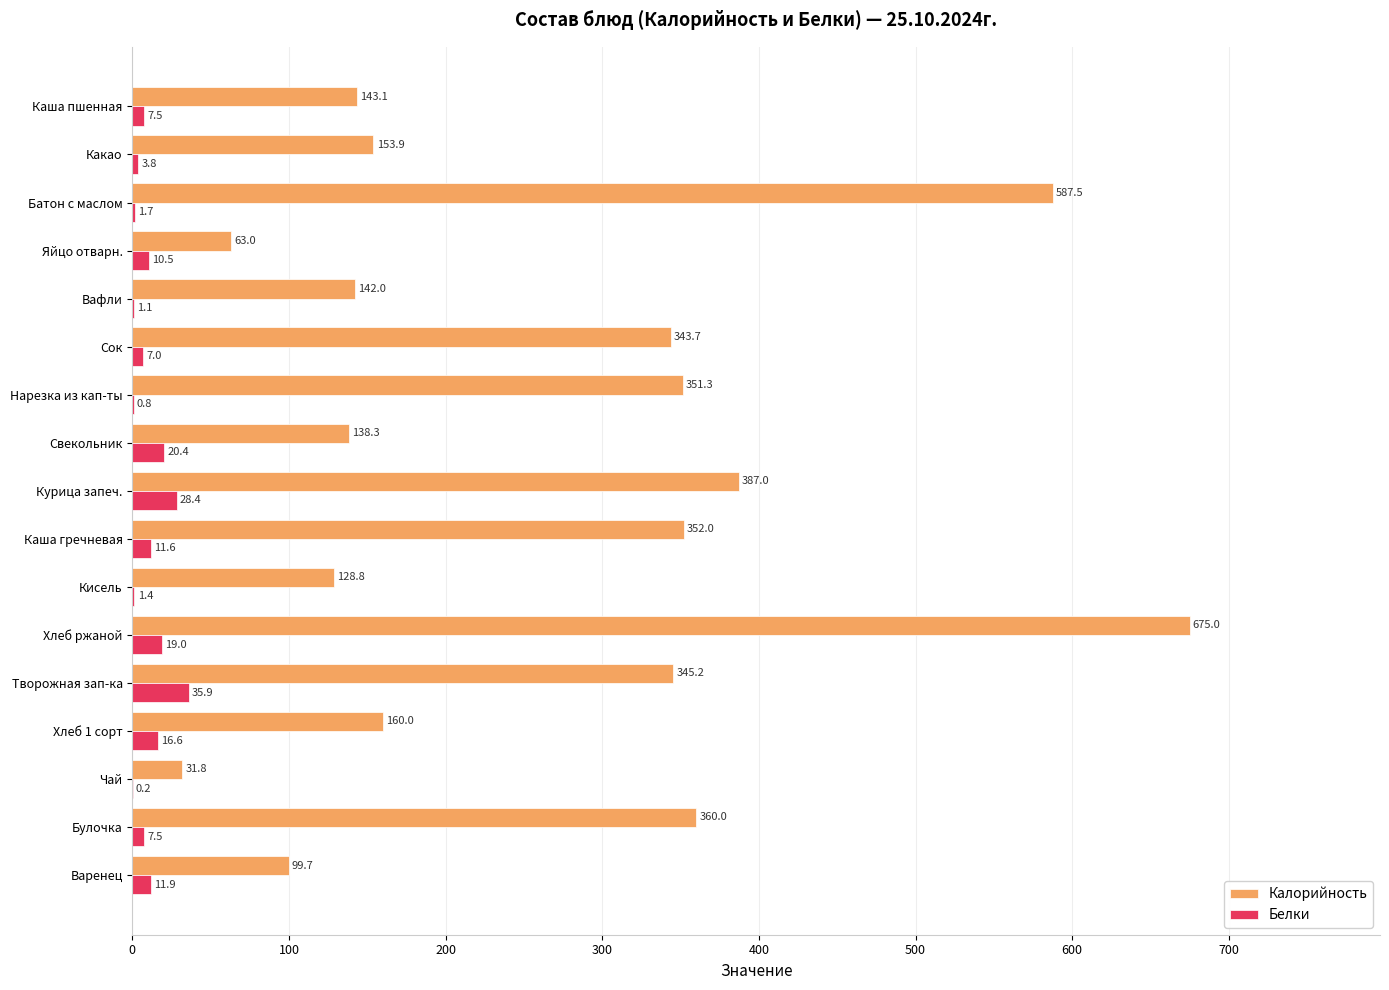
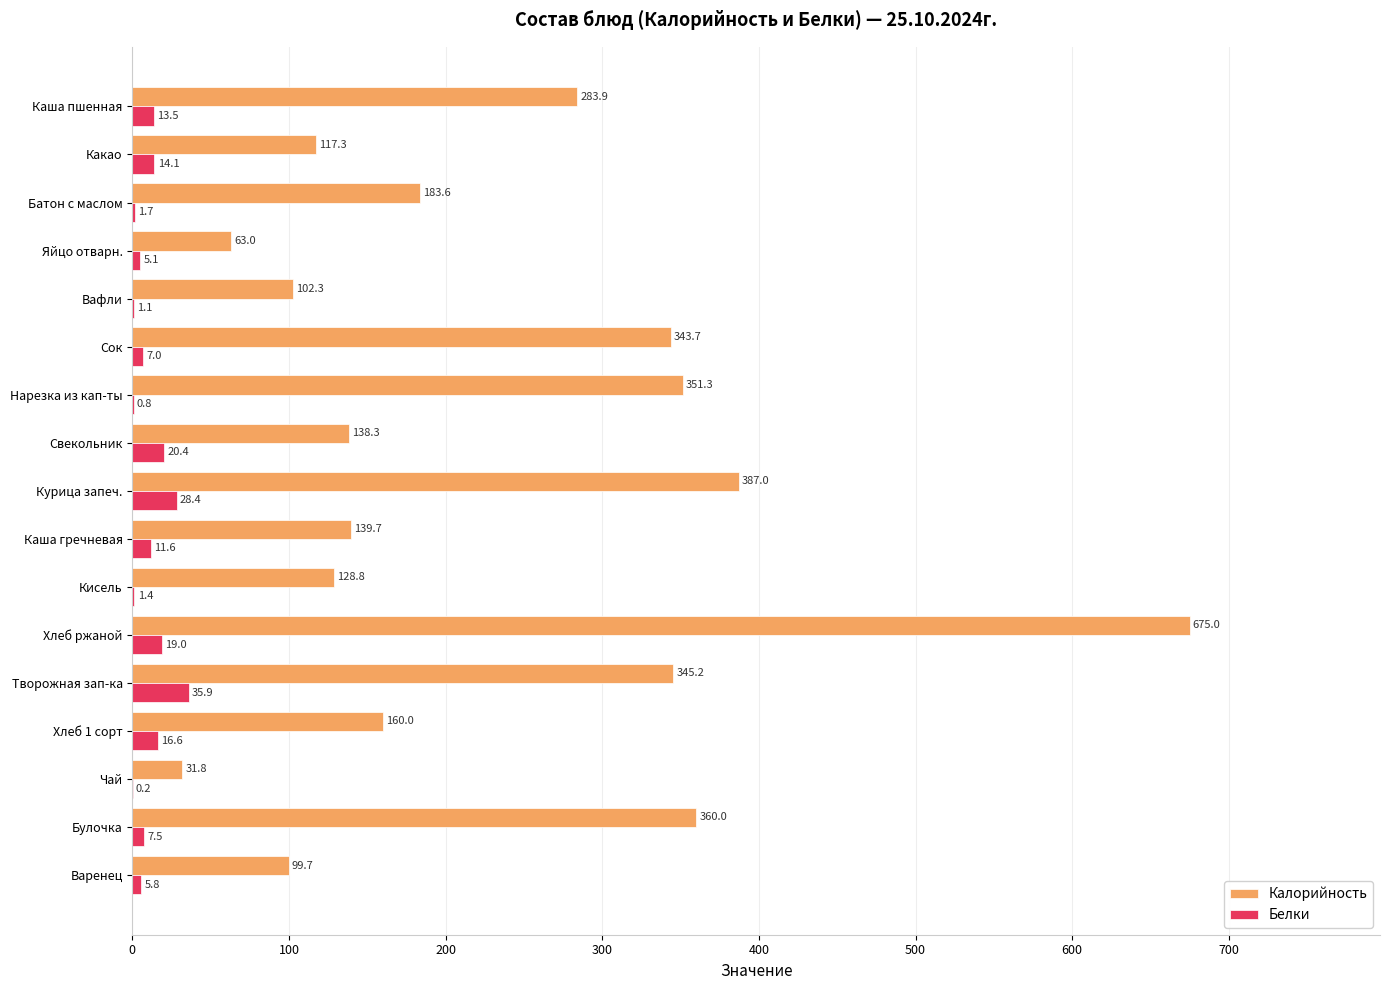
Калорийность, Каша пшенная: 143.1 -> 283.9
Белки, Каша пшенная: 7.5 -> 13.5
Калорийность, Какао: 153.9 -> 117.3
Белки, Какао: 3.8 -> 14.1
Калорийность, Батон с маслом: 587.5 -> 183.6
Белки, Яйцо отварн.: 10.5 -> 5.1
Калорийность, Вафли: 142.0 -> 102.3
Калорийность, Каша гречневая: 352.0 -> 139.7
Белки, Варенец: 11.9 -> 5.8
